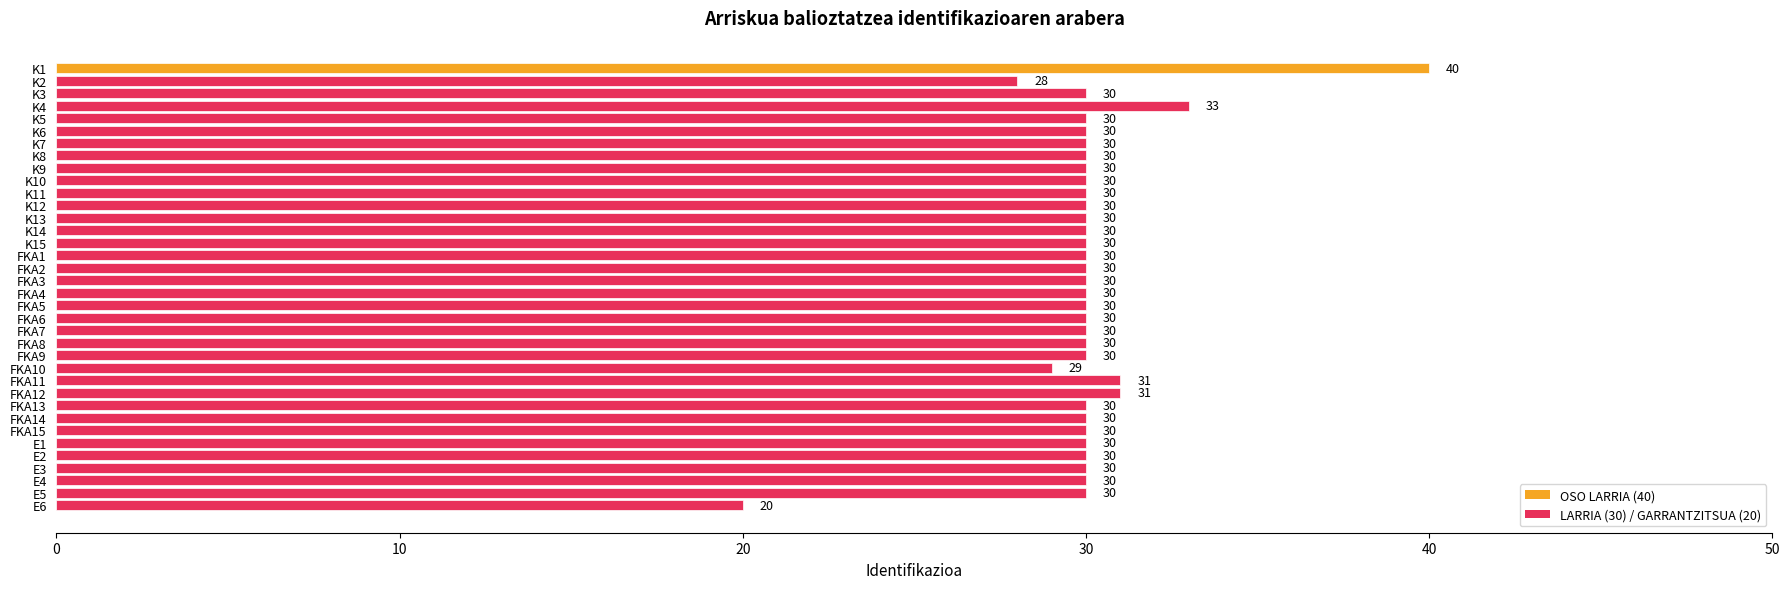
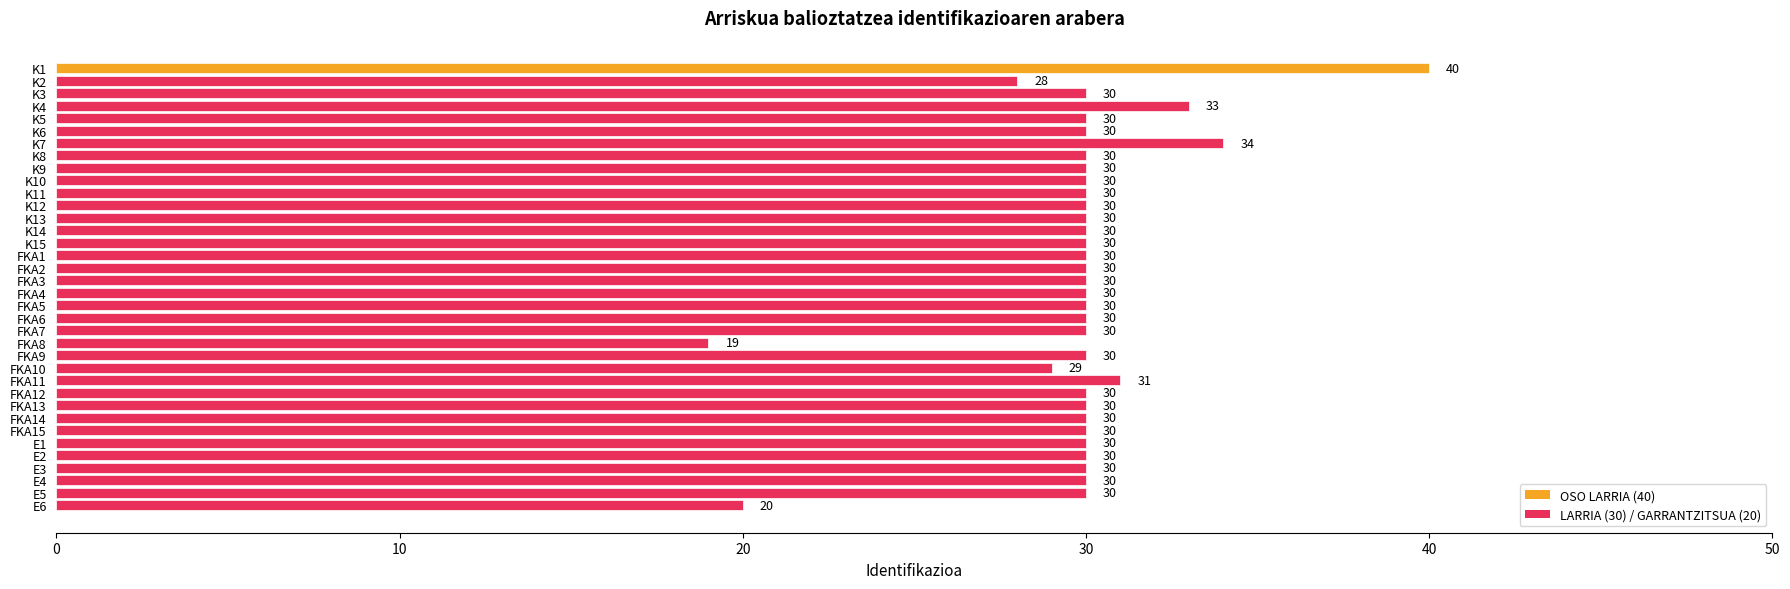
K7: 30 -> 34
FKA8: 30 -> 19
FKA12: 31 -> 30
